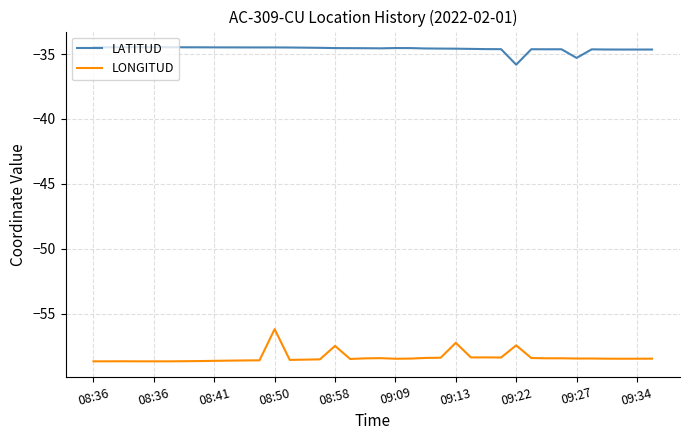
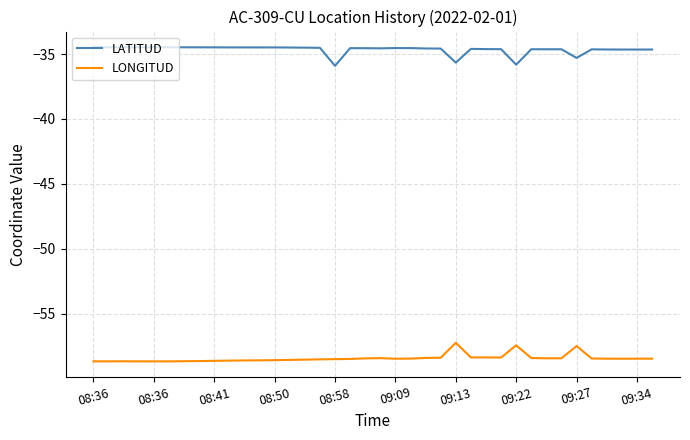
LONGITUD, 08:50: -56.2 -> -58.6
LATITUD, 08:58: -34.5 -> -35.9
LONGITUD, 08:58: -57.5 -> -58.5
LATITUD, 09:13: -34.6 -> -35.7
LONGITUD, 09:27: -58.5 -> -57.5
